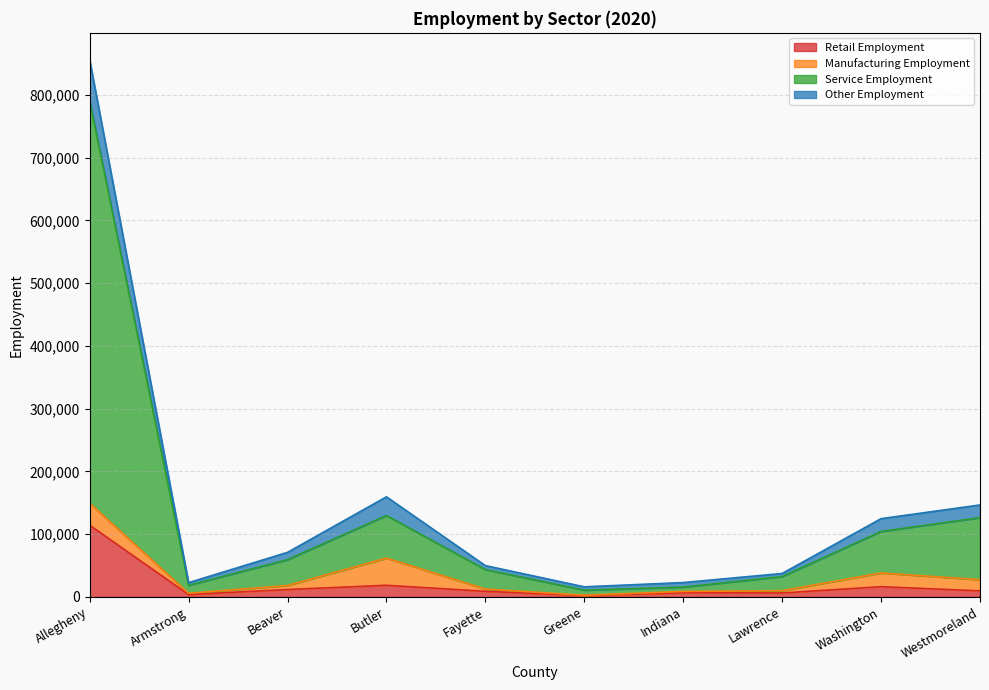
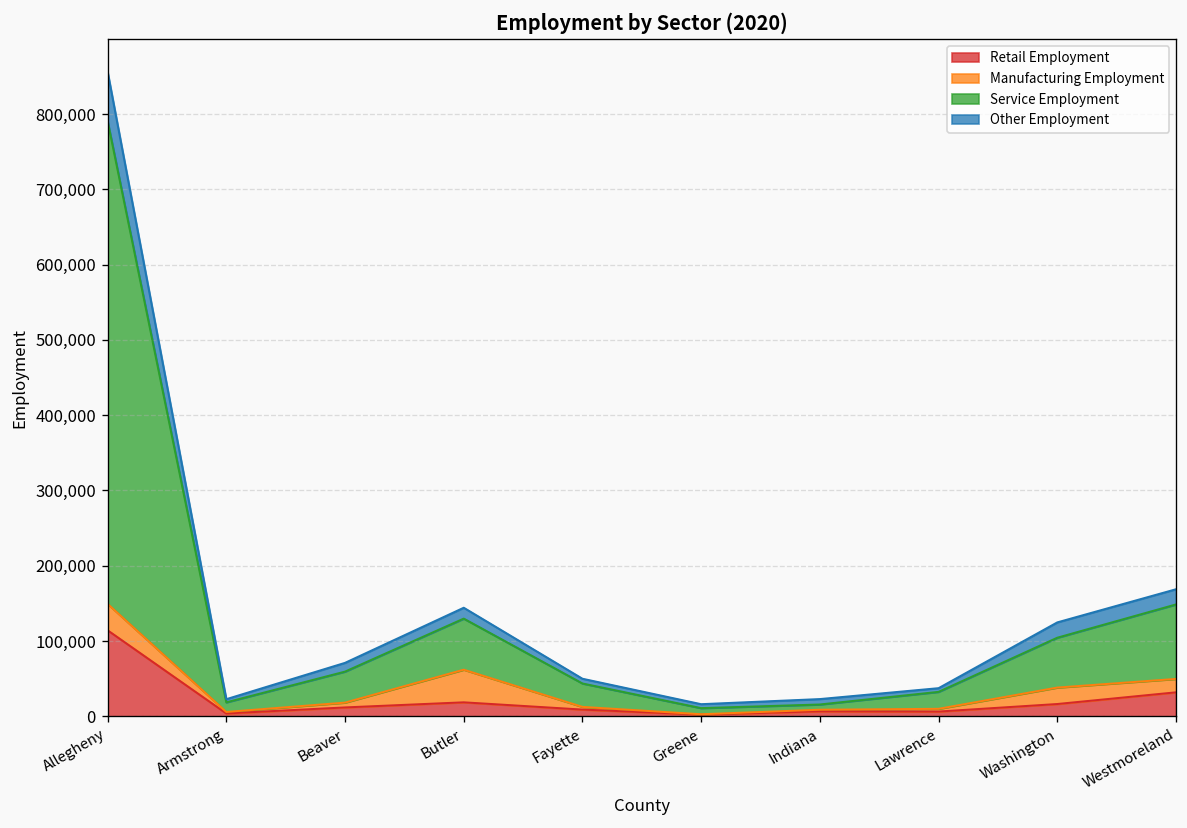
Other Employment, Butler: 30,000 -> 10,000
Retail Employment, Westmoreland: 10,000 -> 30,000
